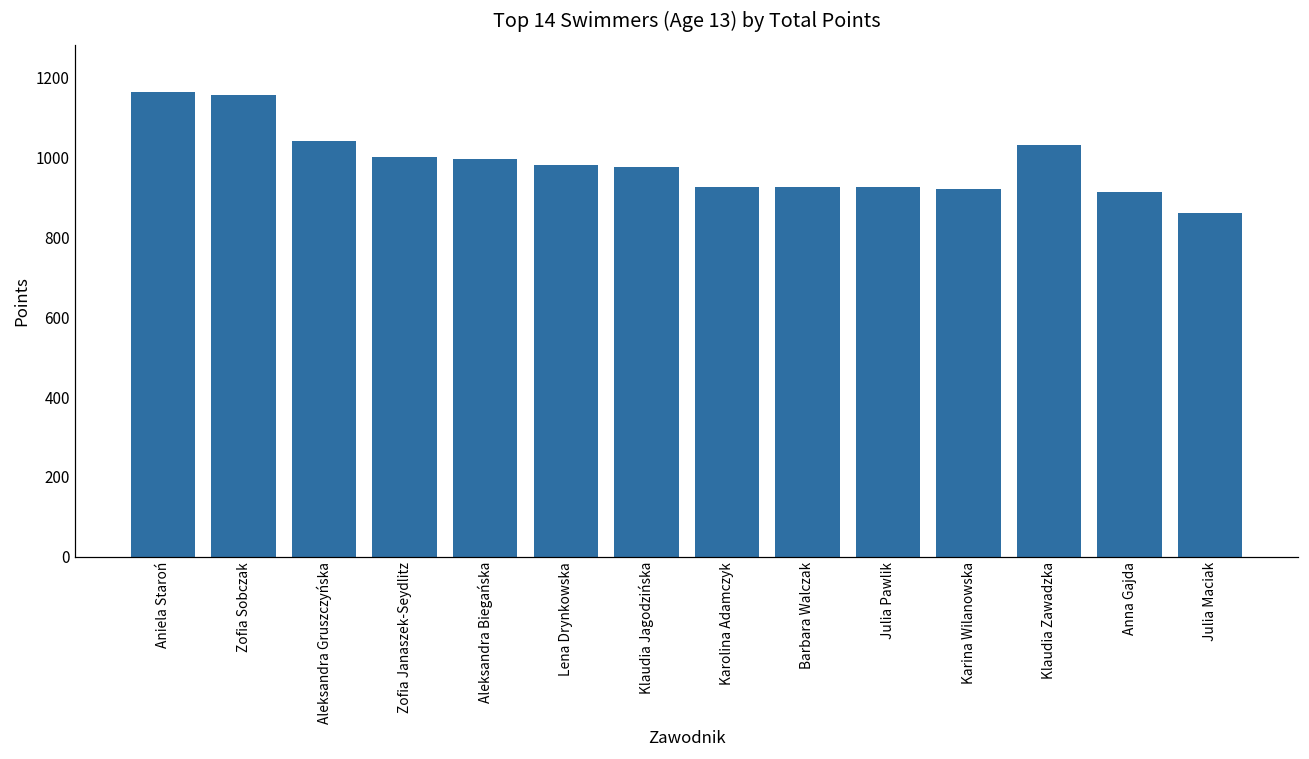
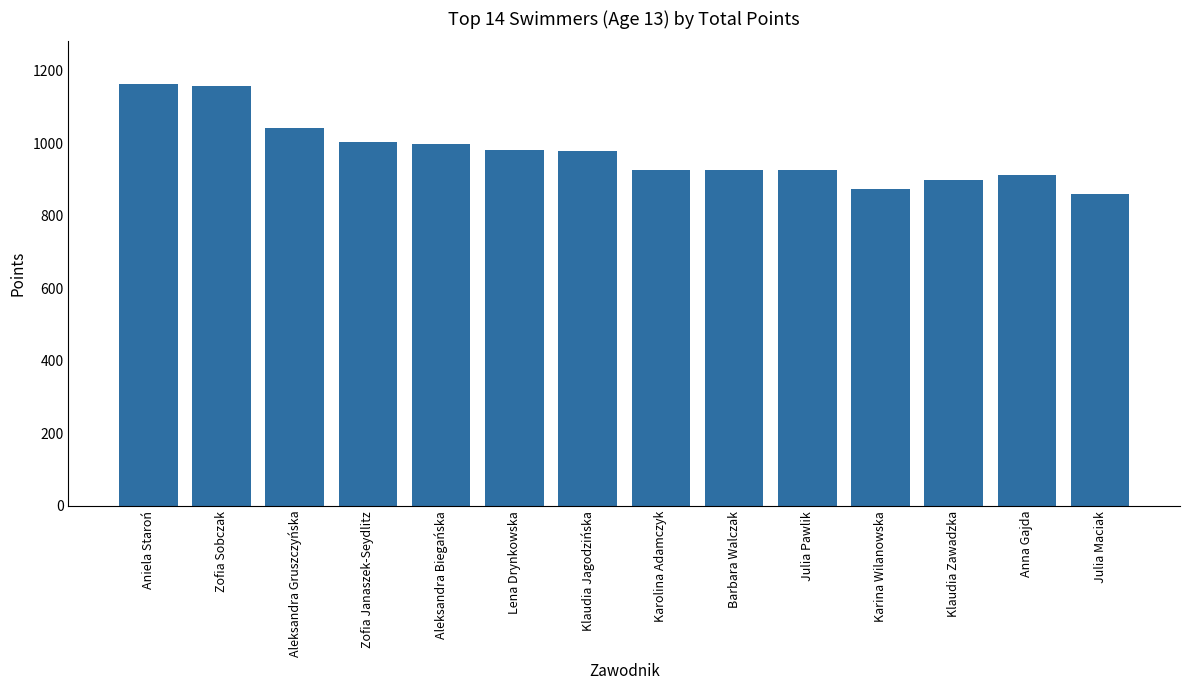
Karina Wilanowska: 920 -> 880
Klaudia Zawadzka: 1030 -> 900
